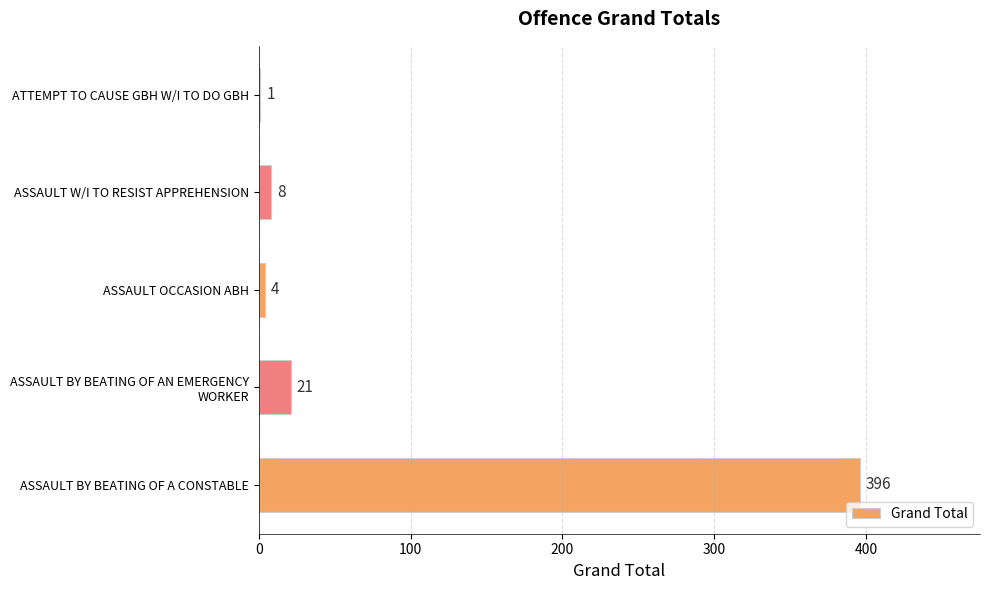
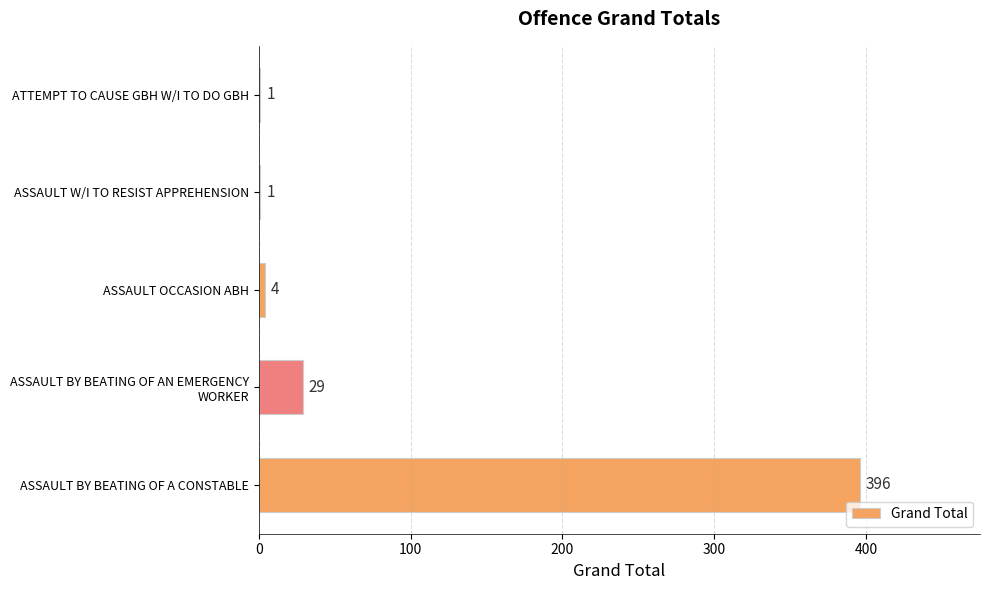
ASSAULT W/I TO RESIST APPREHENSION: 8 -> 1
ASSAULT BY BEATING OF AN EMERGENCY WORKER: 21 -> 29
